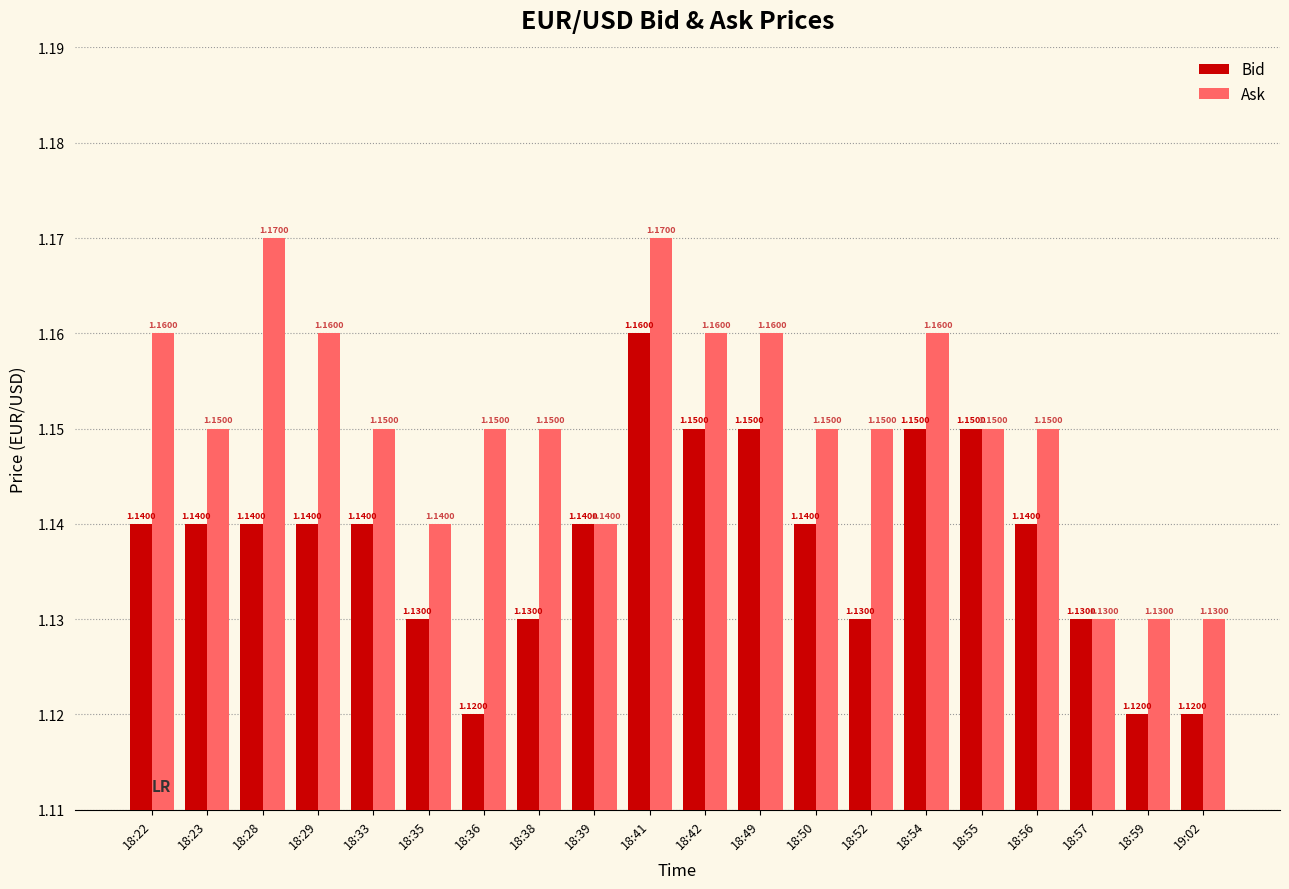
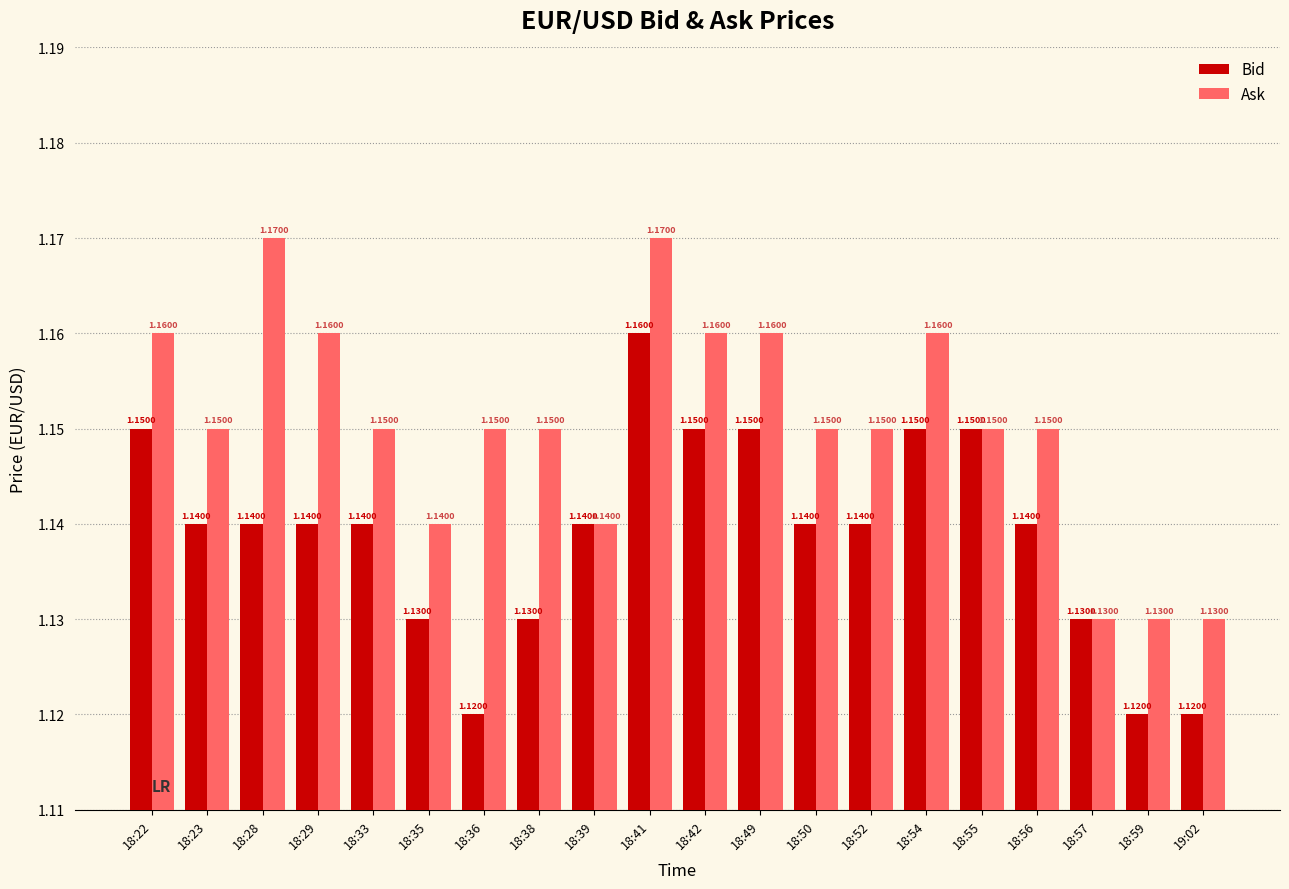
Bid, 18:22: 1.1400 -> 1.1500
Bid, 18:52: 1.1300 -> 1.1400
